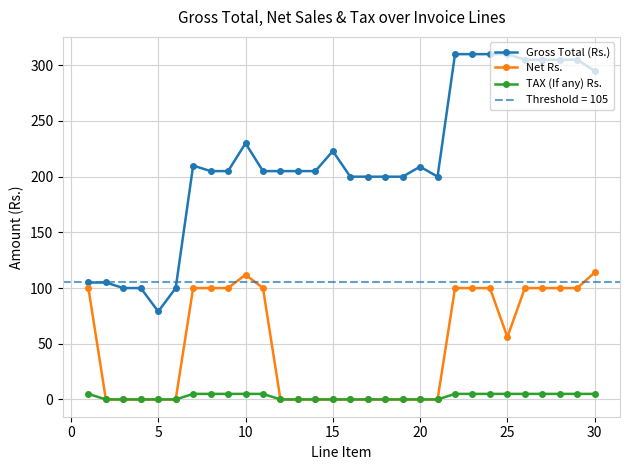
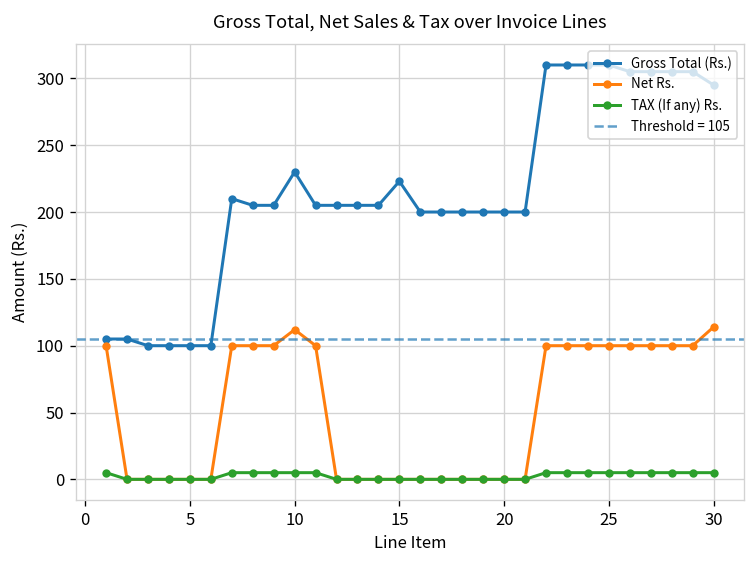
Gross Total (Rs.), 5: 79 -> 100
Gross Total (Rs.), 20: 209 -> 200
Net Rs., 25: 56 -> 100
